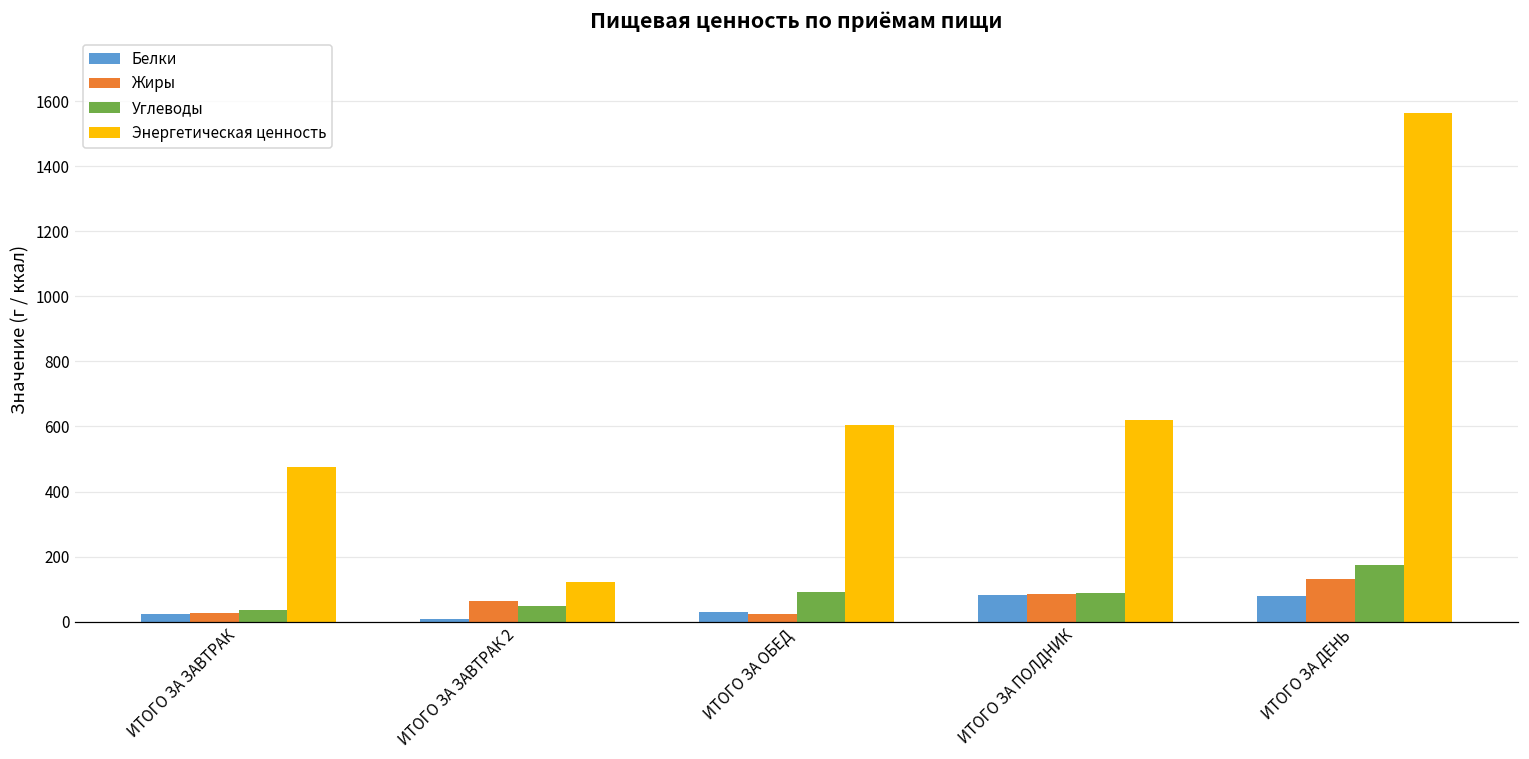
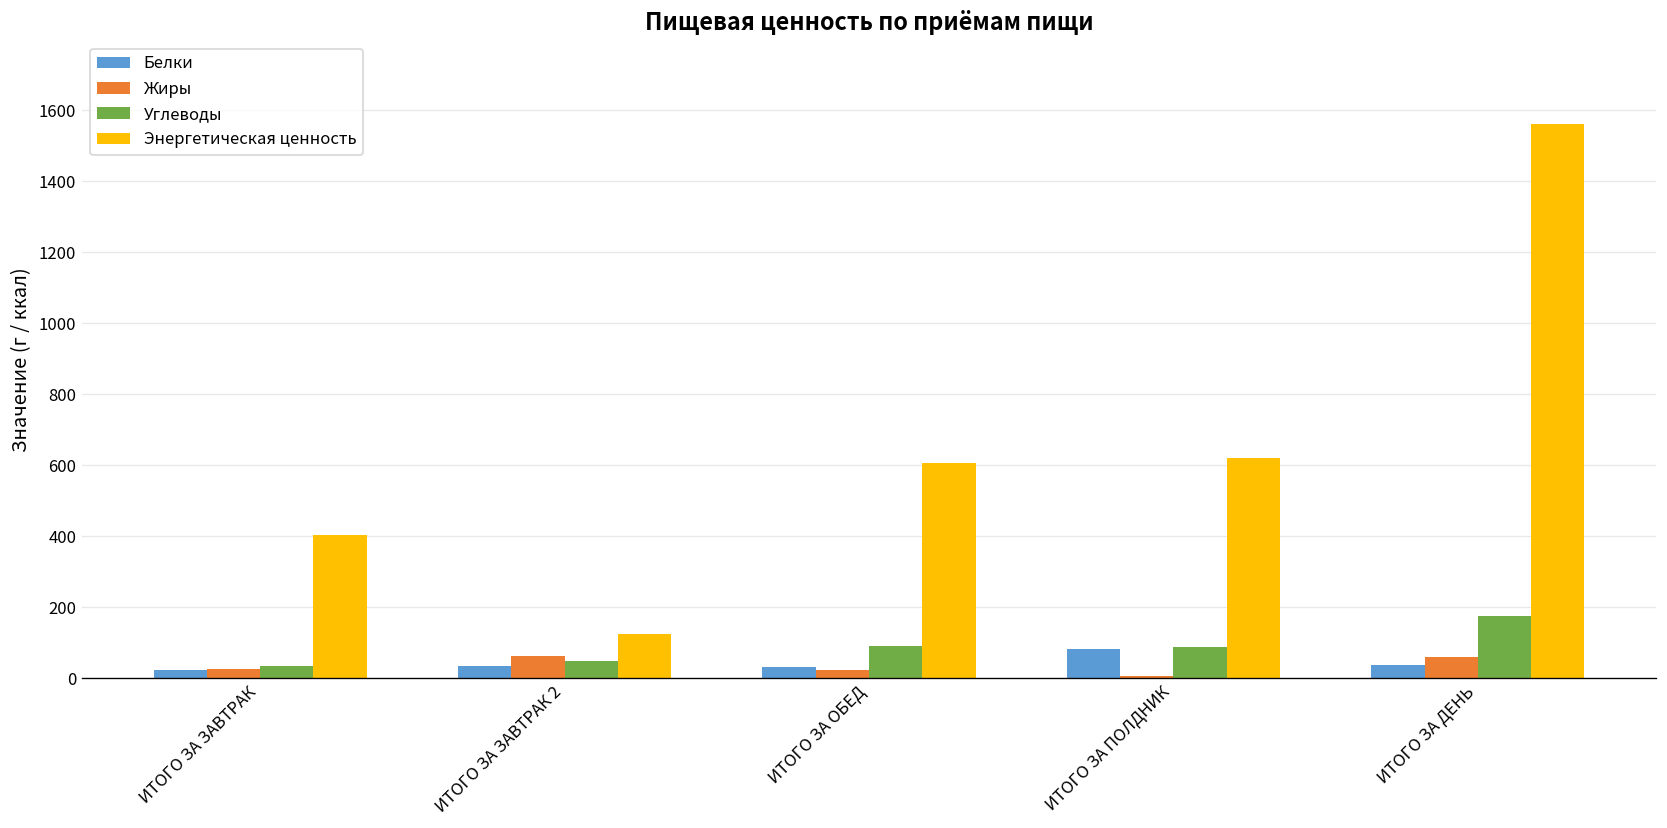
Энергетическая ценность, ИТОГО ЗА ЗАВТРАК: 480 -> 400
Белки, ИТОГО ЗА ЗАВТРАК 2: 10 -> 30
Жиры, ИТОГО ЗА ПОЛДНИК: 90 -> 10
Белки, ИТОГО ЗА ДЕНЬ: 80 -> 40
Жиры, ИТОГО ЗА ДЕНЬ: 130 -> 60
